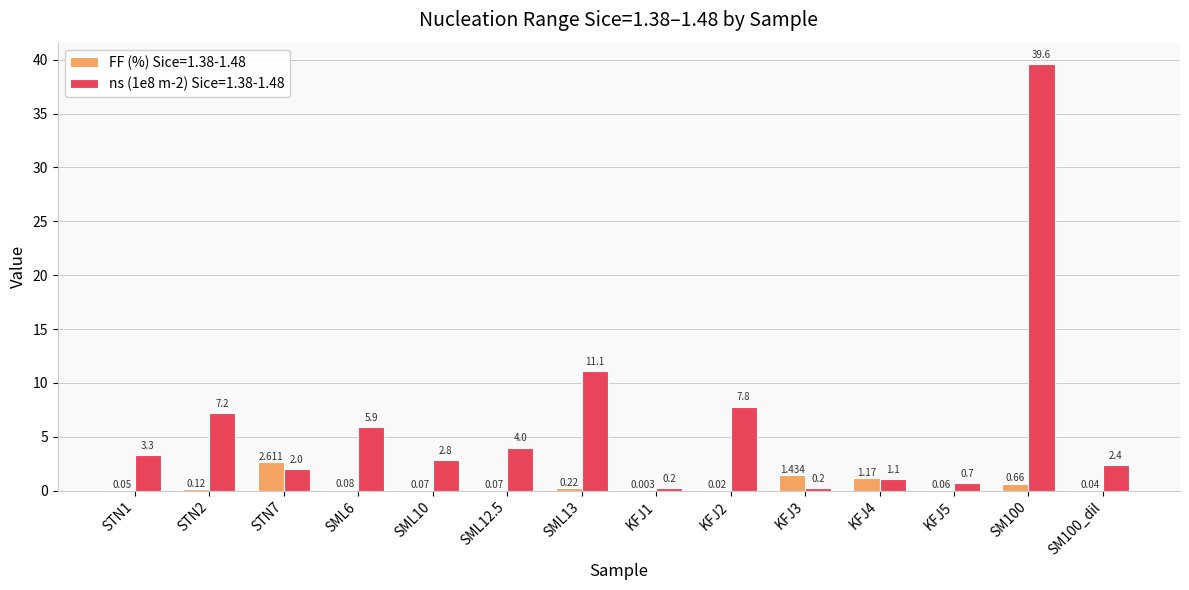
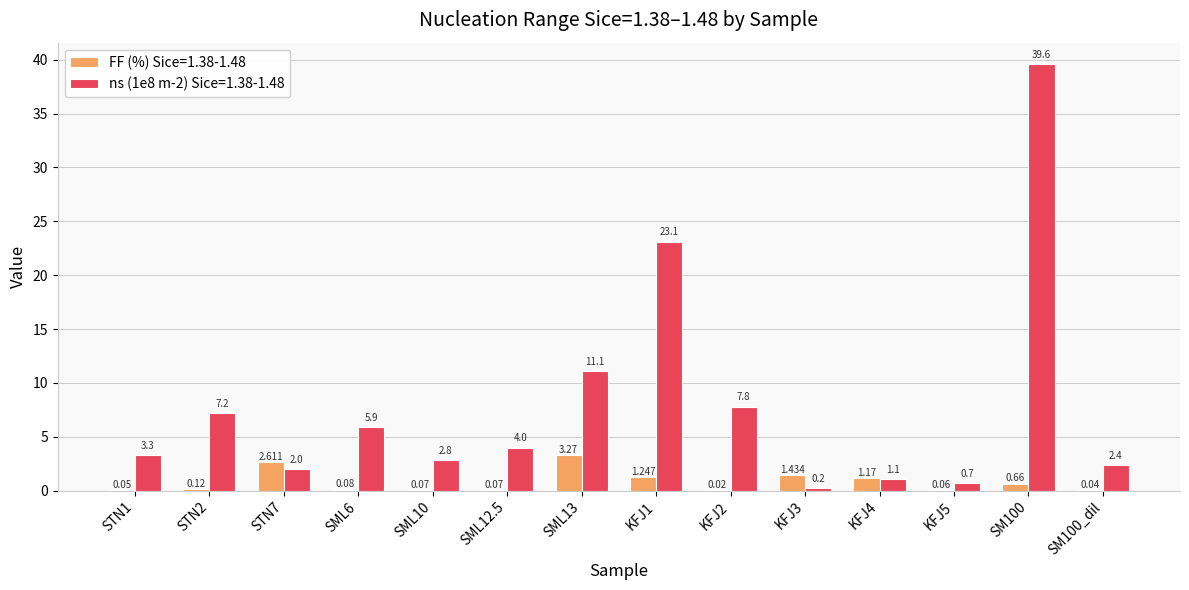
FF (%) Sice=1.38-1.48, SML13: 0.22 -> 3.27
FF (%) Sice=1.38-1.48, KFJ1: 0.003 -> 1.247
ns (1e8 m-2) Sice=1.38-1.48, KFJ1: 0.2 -> 23.1
